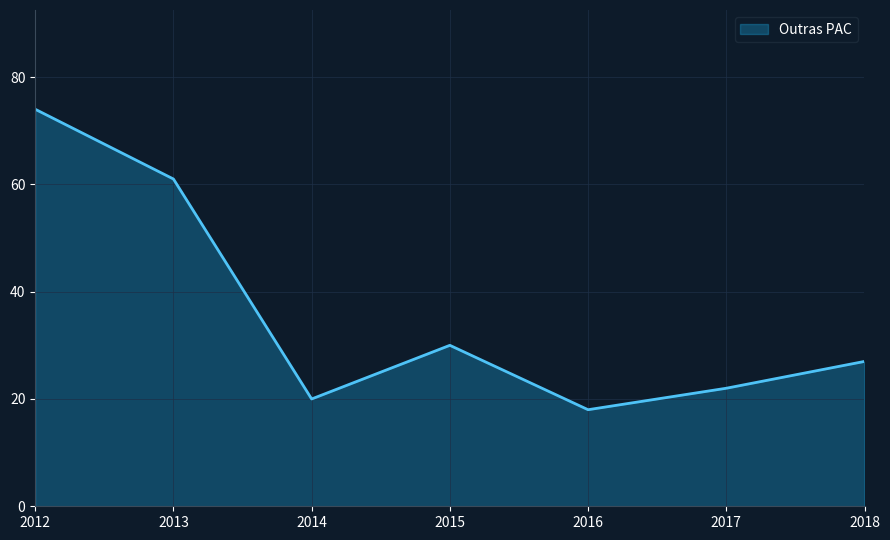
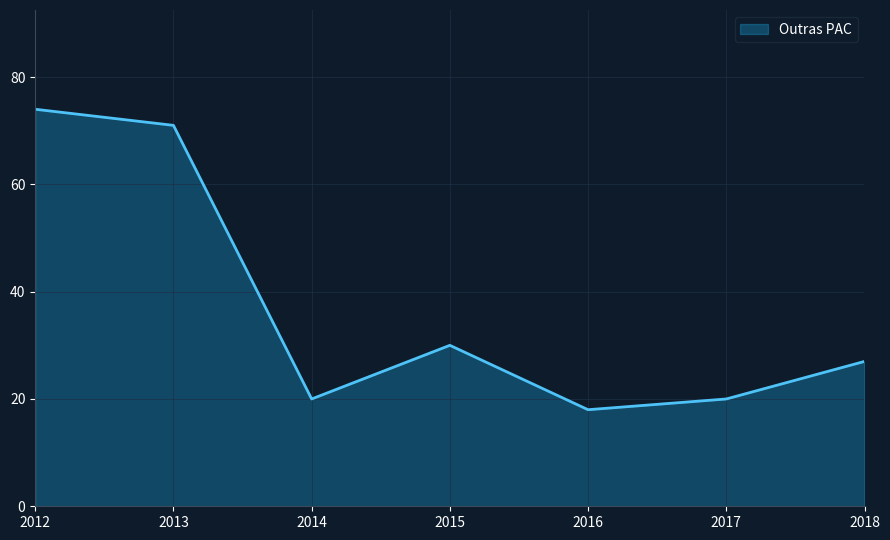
2013: 61 -> 71
2017: 22 -> 20
